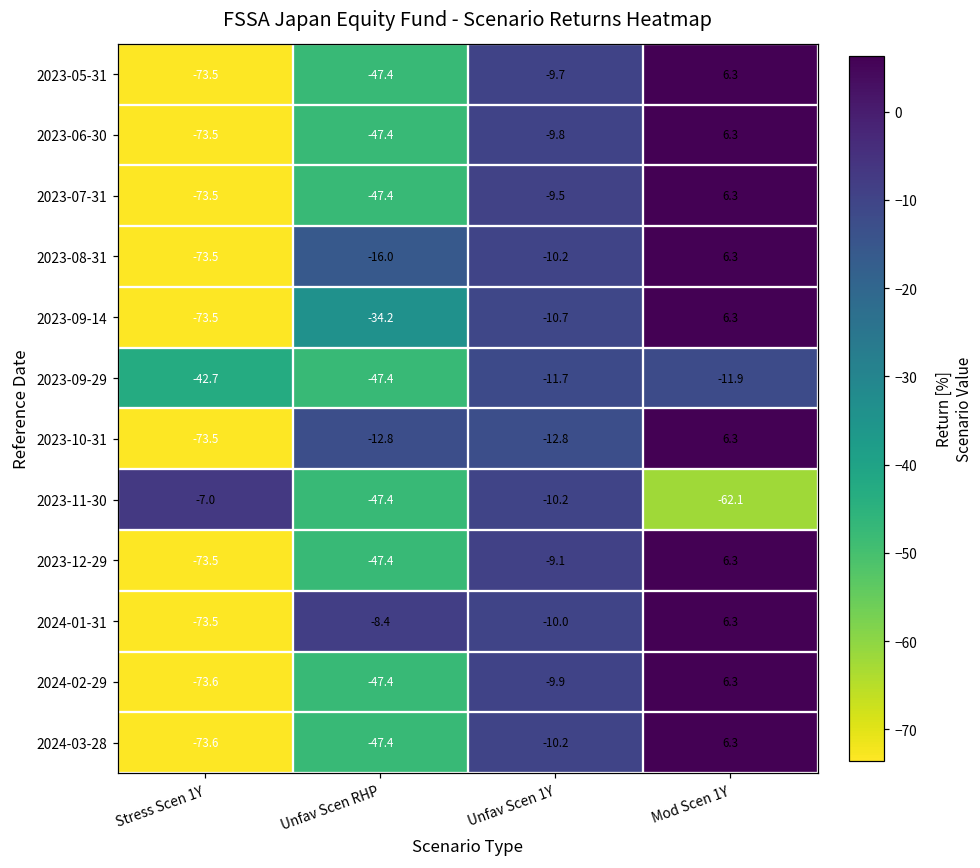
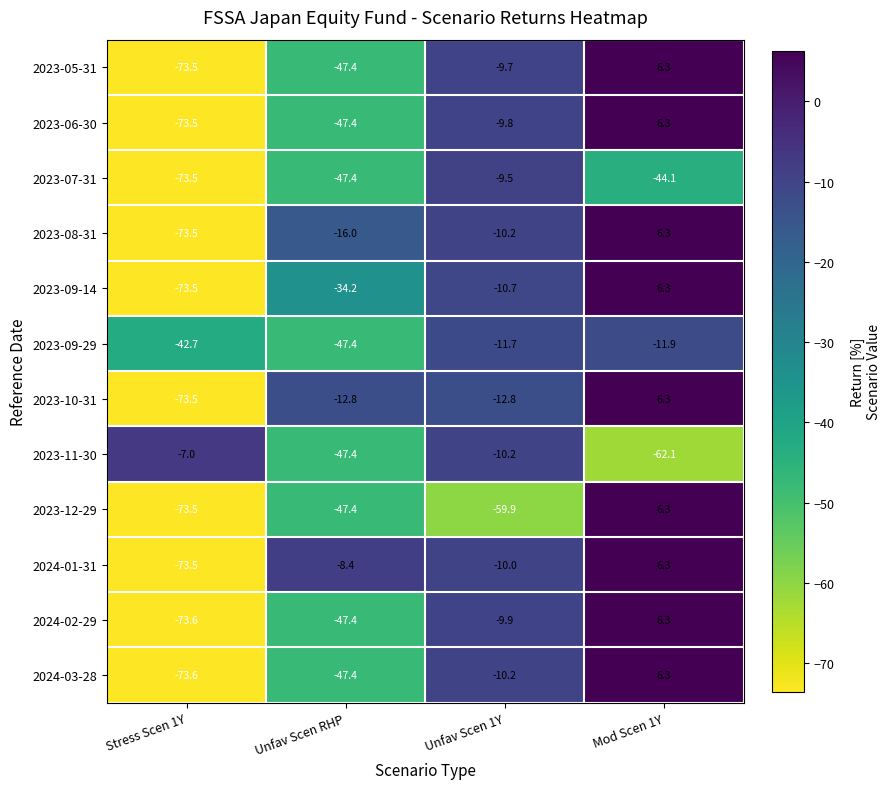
2023-07-31, Mod Scen 1Y: 6.3 -> -44.1
2023-12-29, Unfav Scen 1Y: -9.1 -> -59.9
